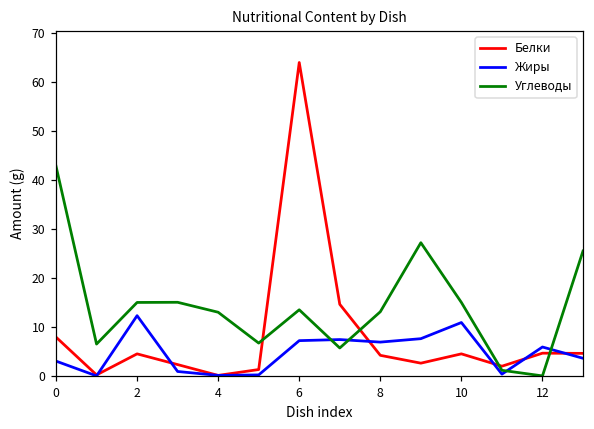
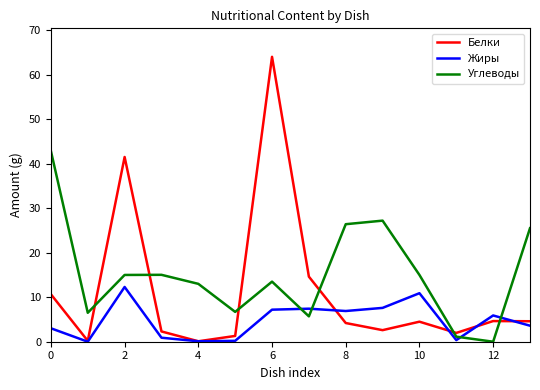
Белки, 0: 8 -> 11
Белки, 2: 5 -> 42
Углеводы, 8: 13 -> 26
